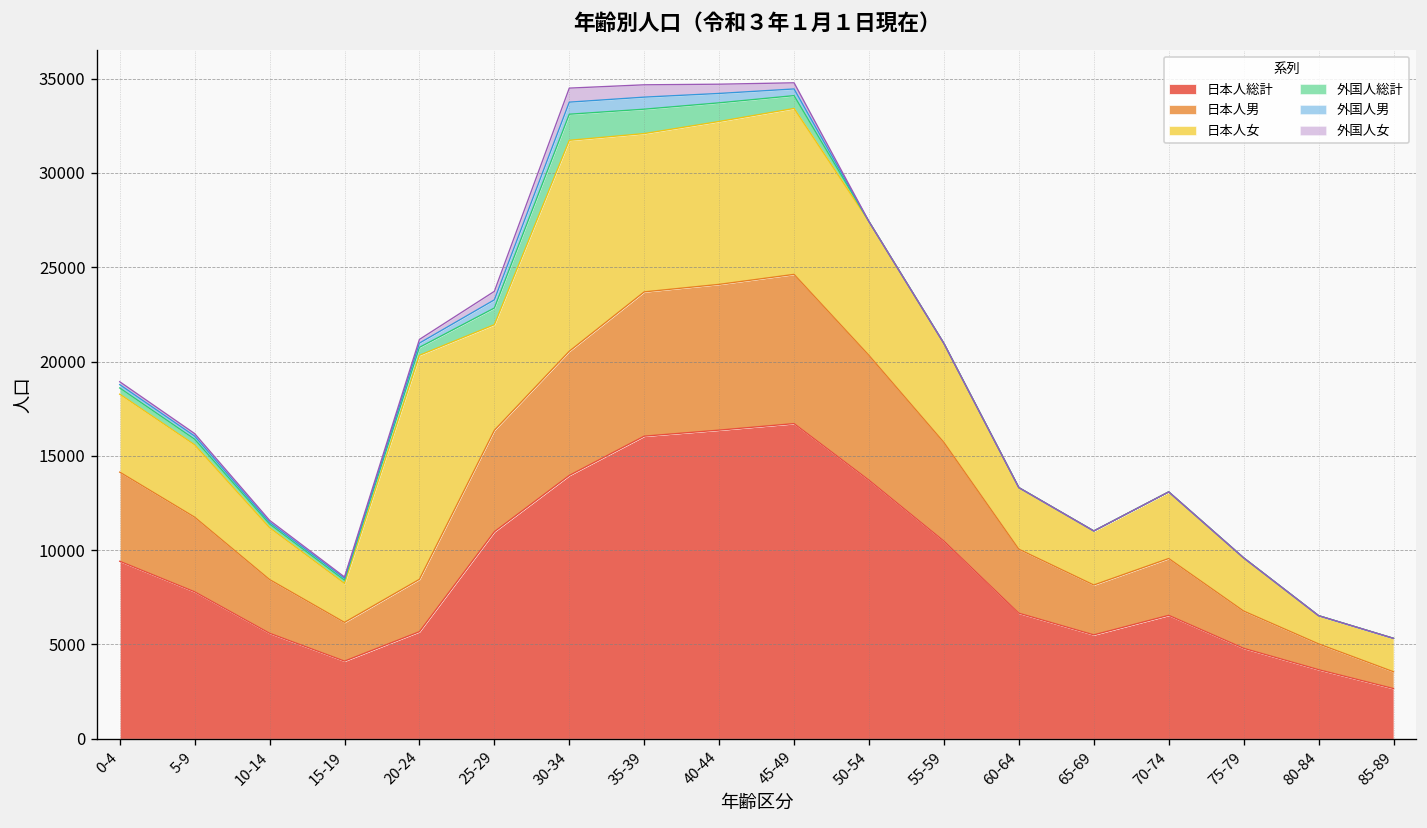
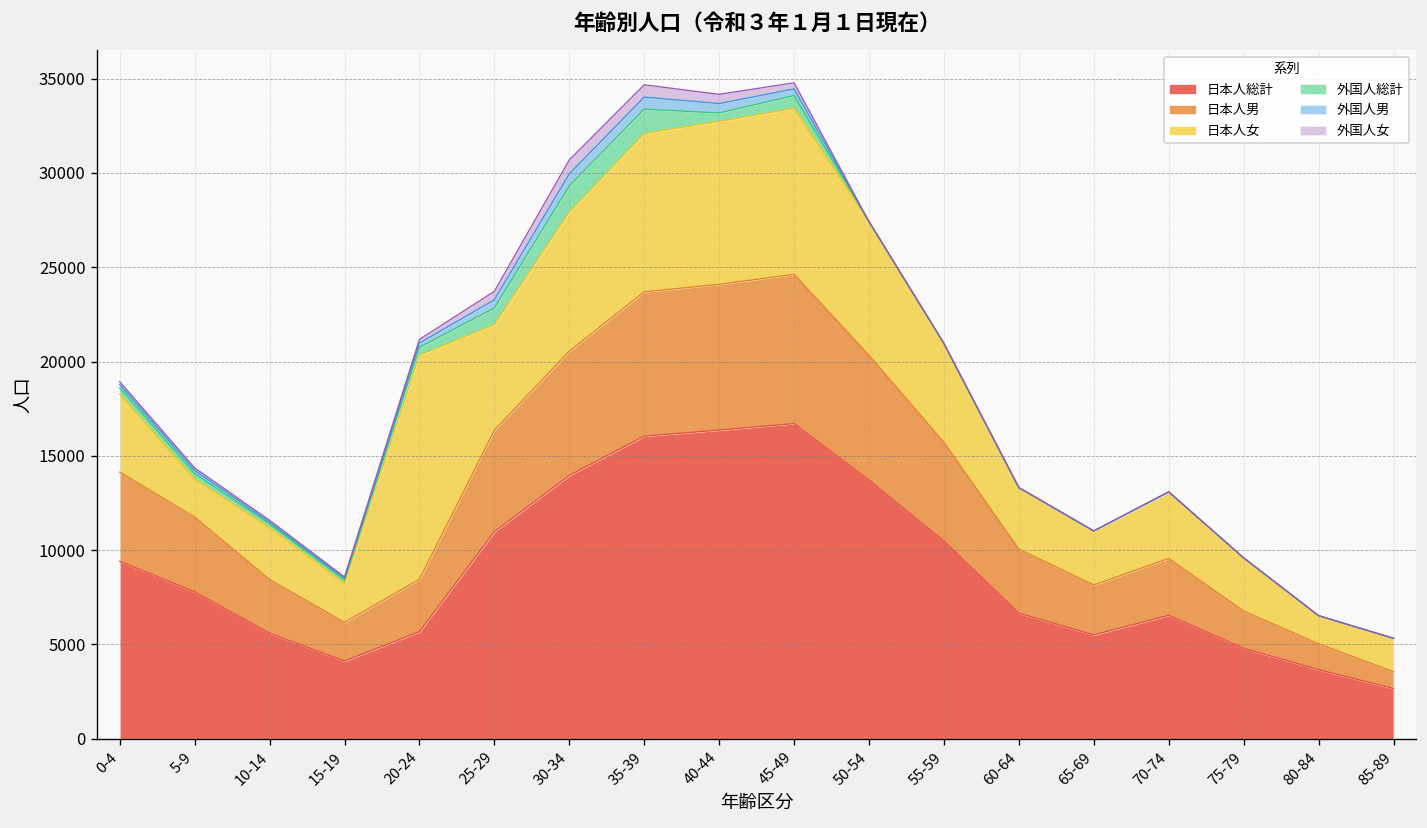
日本人女, 5-9: 3800 -> 2000
日本人女, 30-34: 11200 -> 7400
外国人総計, 40-44: 1000 -> 500
